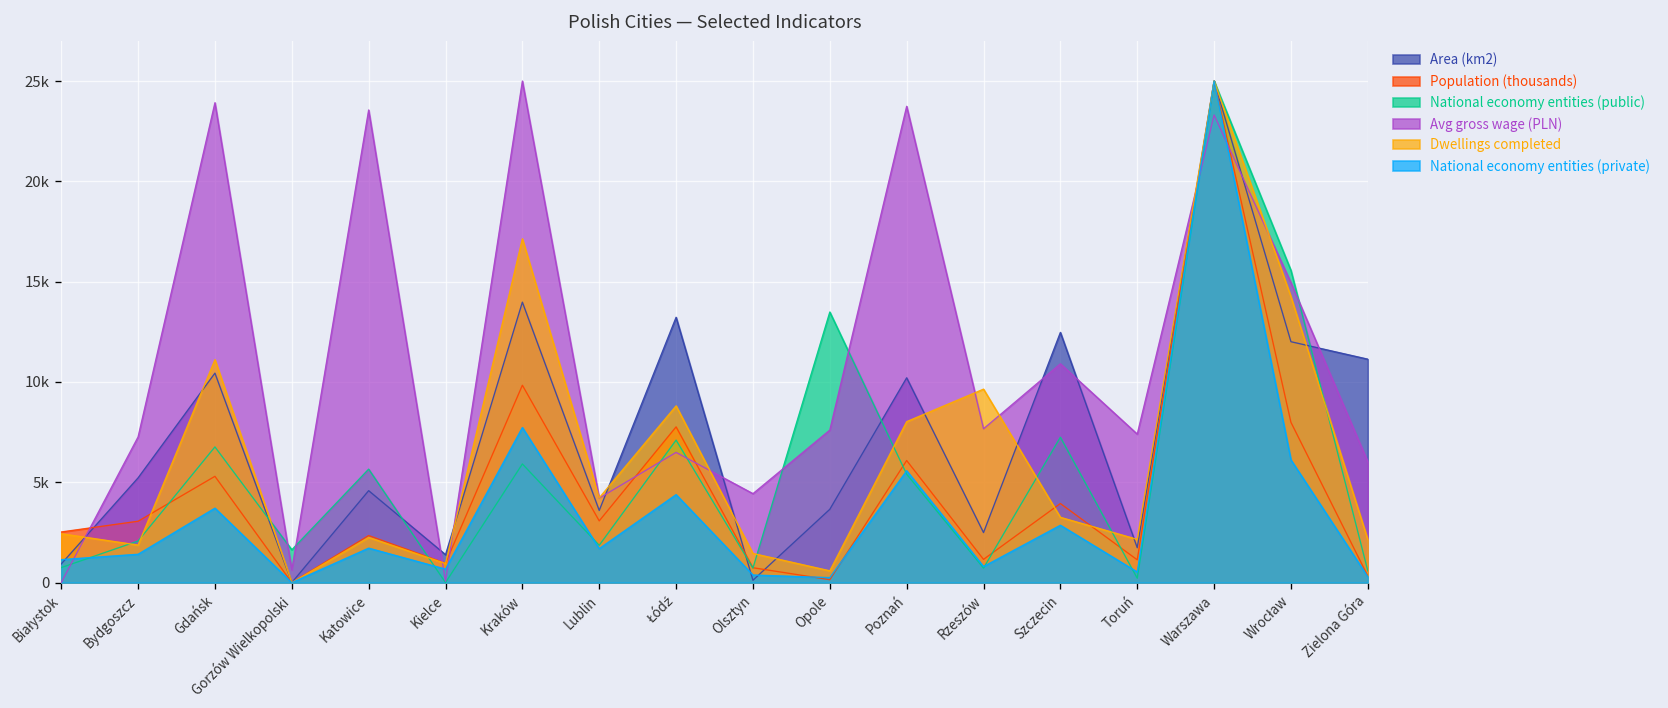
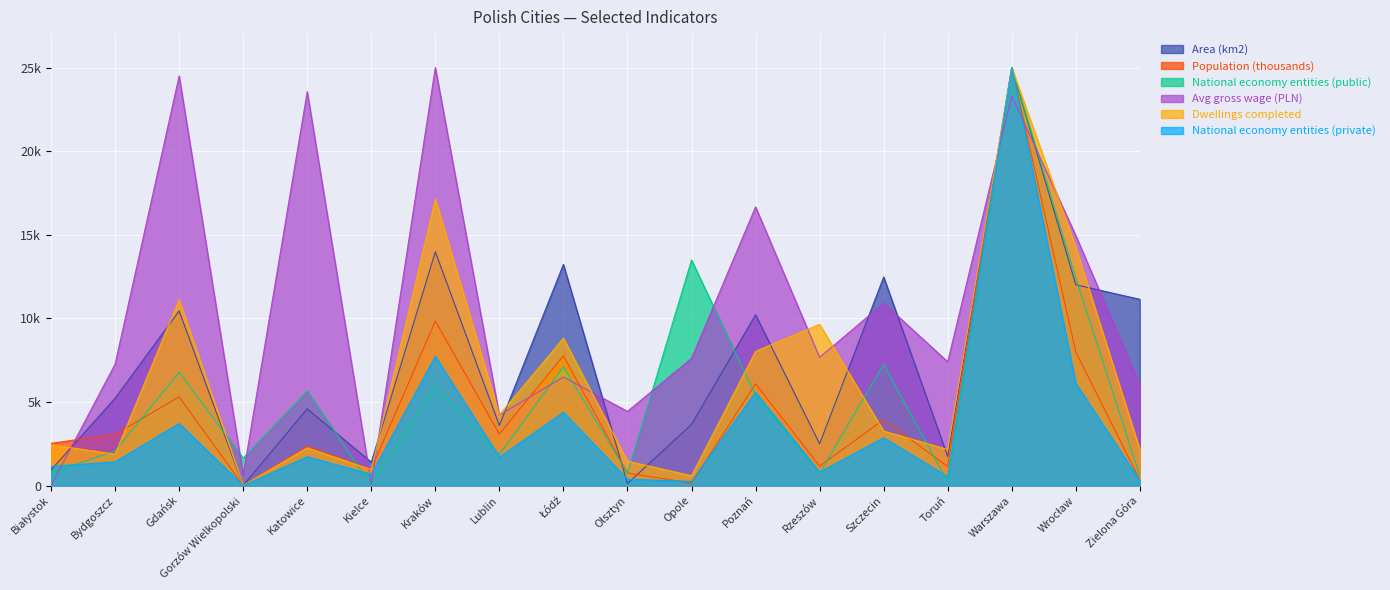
Avg gross wage (PLN), Gdańsk: 23900 -> 24500
Avg gross wage (PLN), Poznań: 23700 -> 16700
National economy entities (public), Wrocław: 15600 -> 12400
